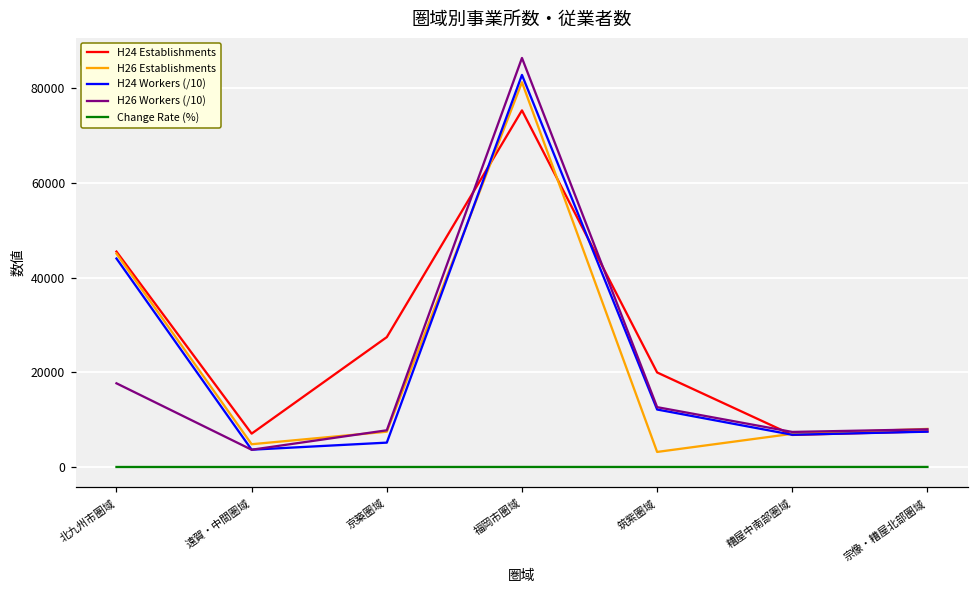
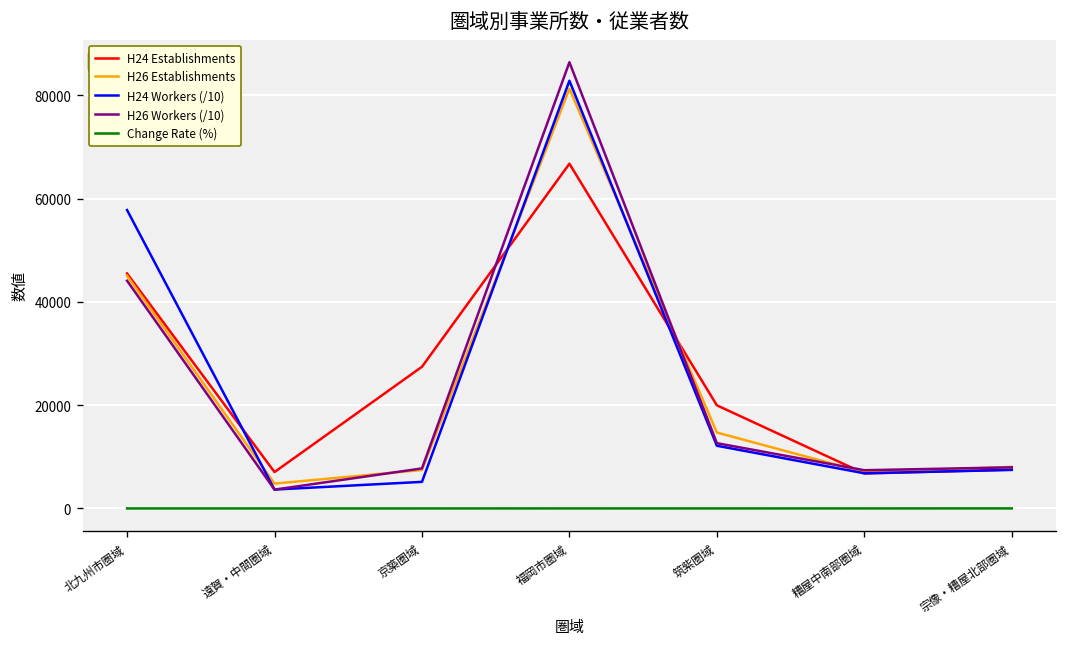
H24 Workers (/10), 北九州市圏域: 44000 -> 58000
H26 Workers (/10), 北九州市圏域: 18000 -> 44000
H24 Establishments, 福岡市圏域: 75000 -> 67000
H26 Establishments, 筑紫圏域: 3000 -> 15000
